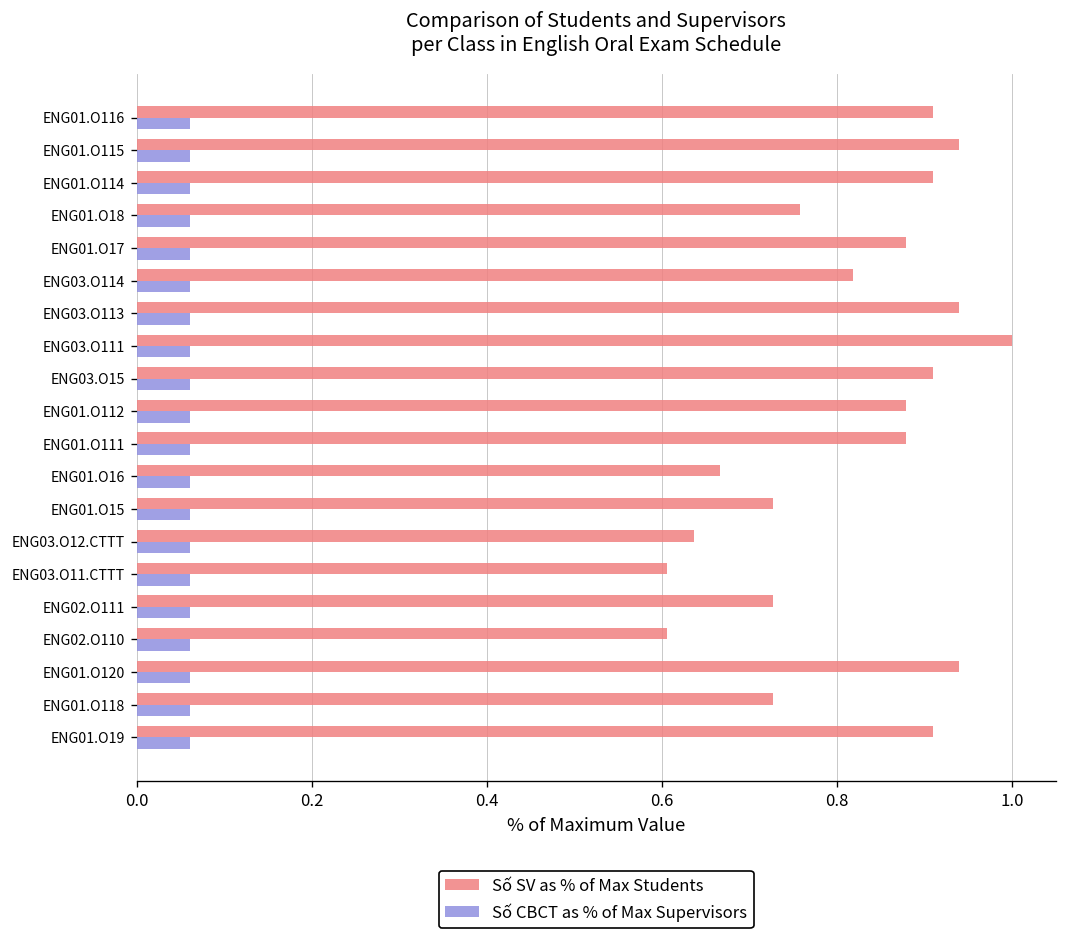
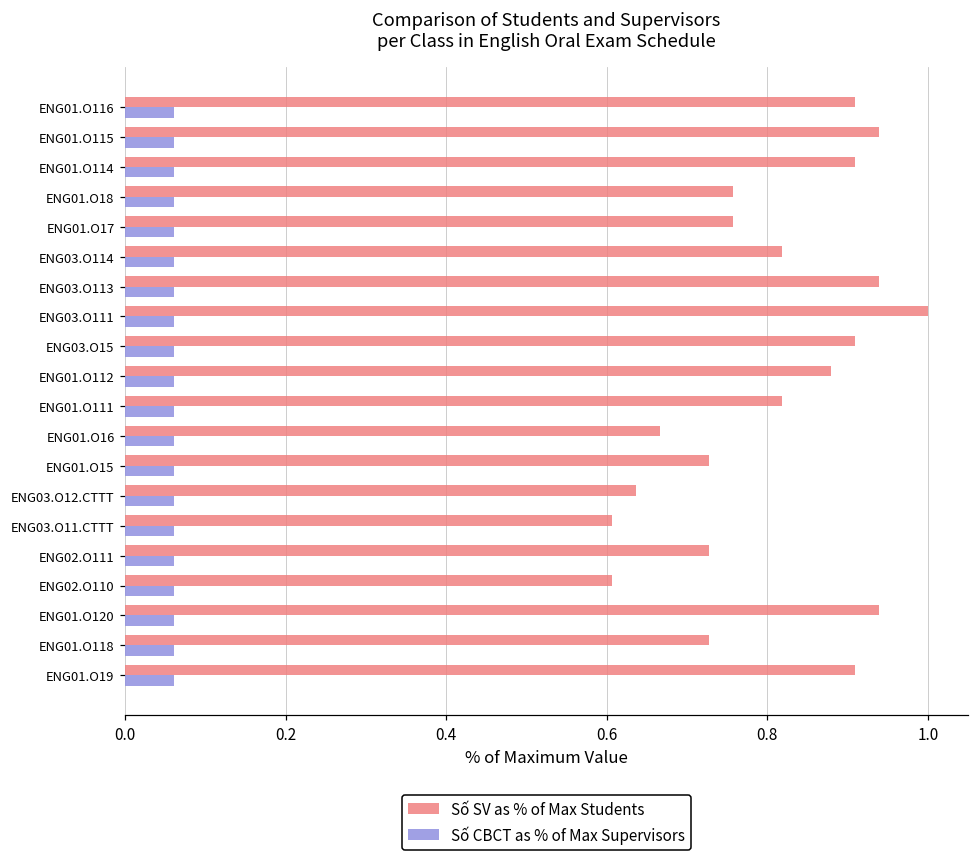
Số SV as % of Max Students, ENG01.O17: 0.88 -> 0.76
Số SV as % of Max Students, ENG01.O111: 0.88 -> 0.82
